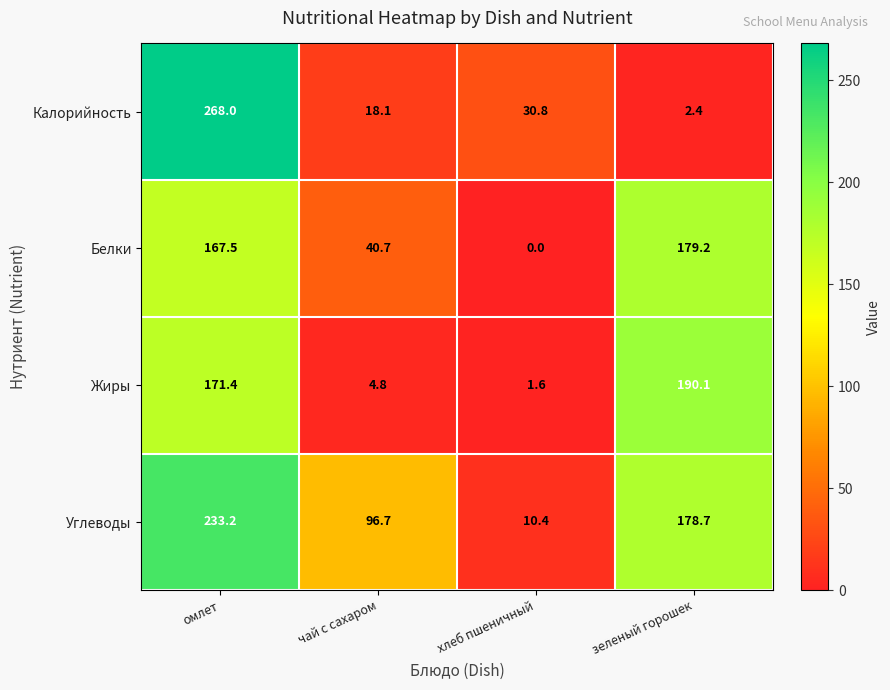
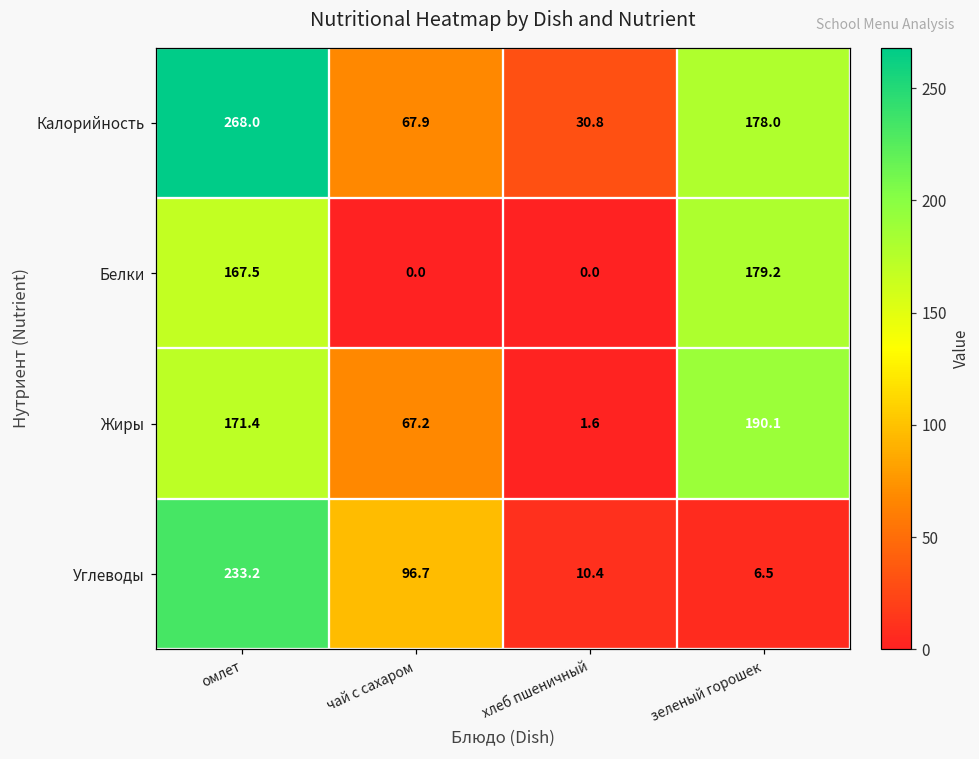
Калорийность, чай с сахаром: 18.1 -> 67.9
Калорийность, зеленый горошек: 2.4 -> 178.0
Белки, чай с сахаром: 40.7 -> 0.0
Жиры, чай с сахаром: 4.8 -> 67.2
Углеводы, зеленый горошек: 178.7 -> 6.5
